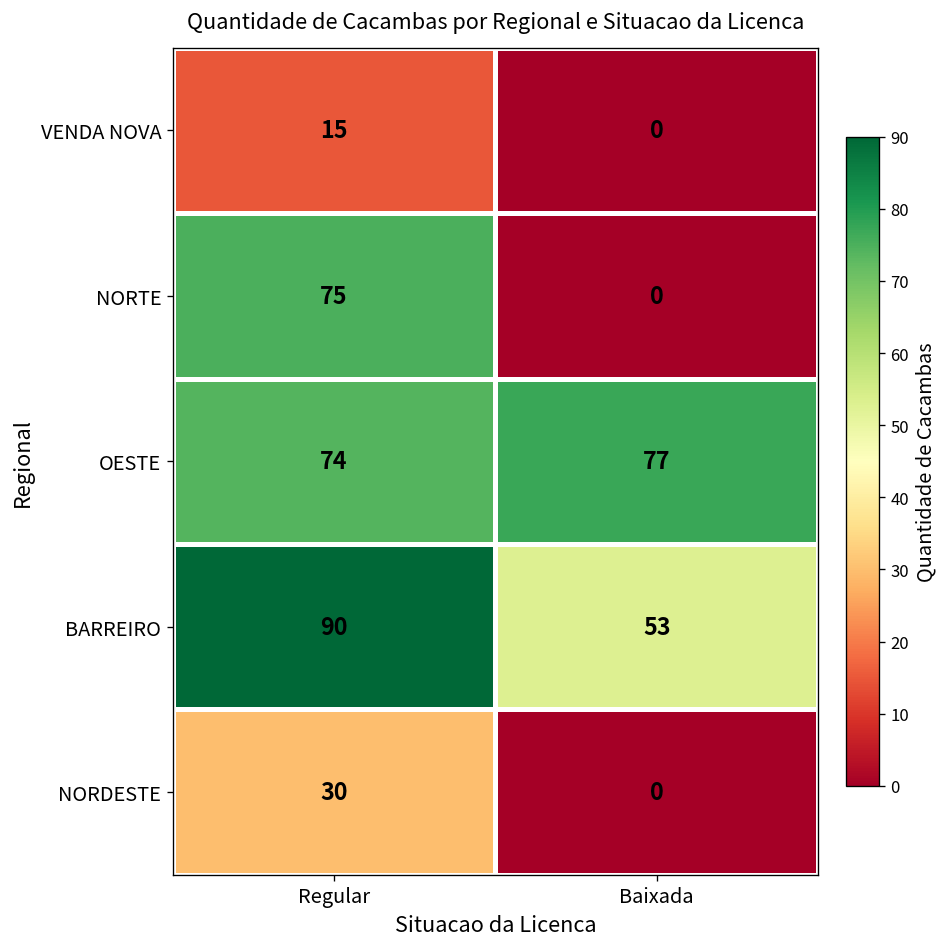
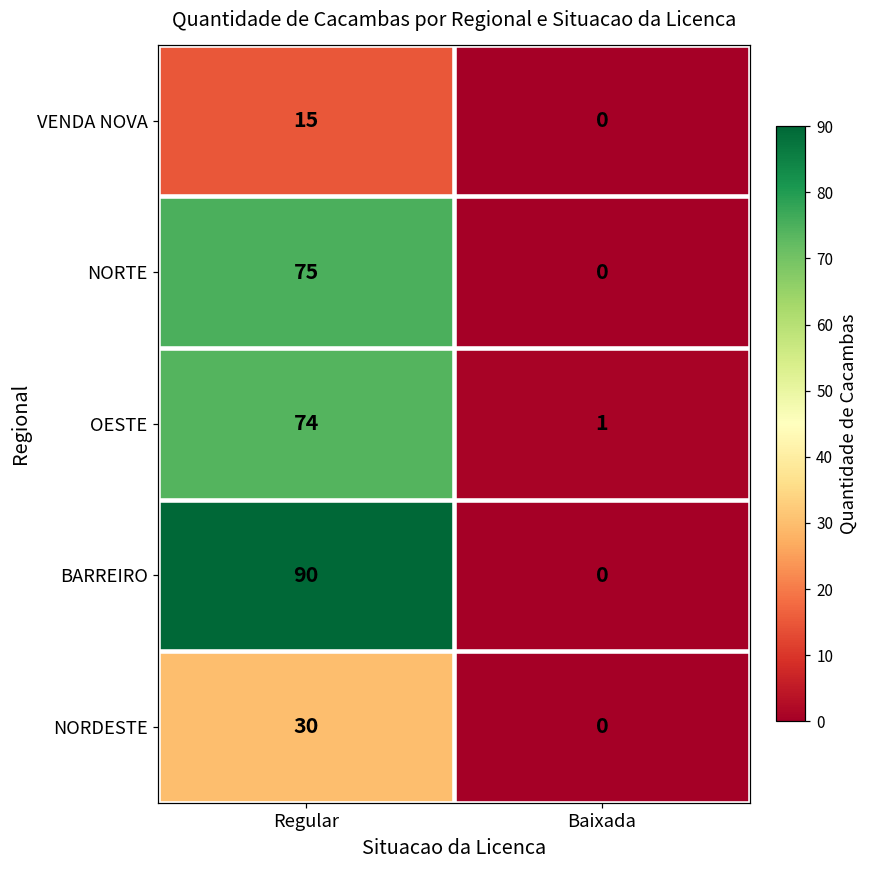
OESTE, Baixada: 77 -> 1
BARREIRO, Baixada: 53 -> 0
